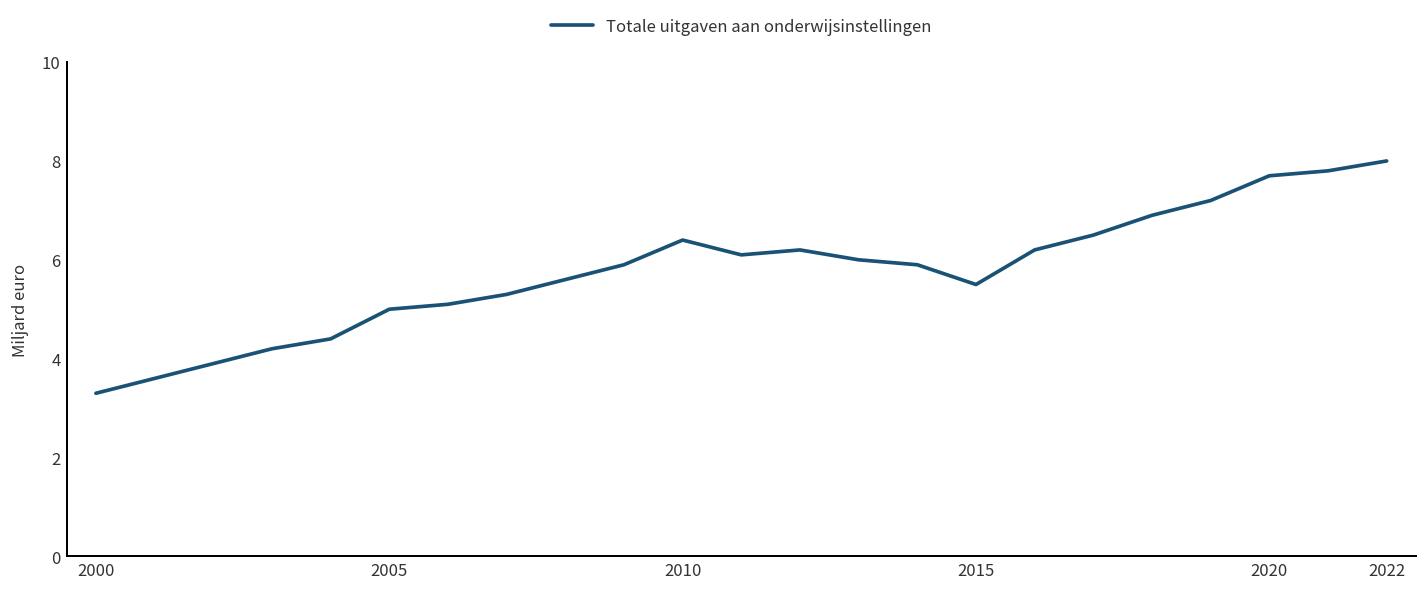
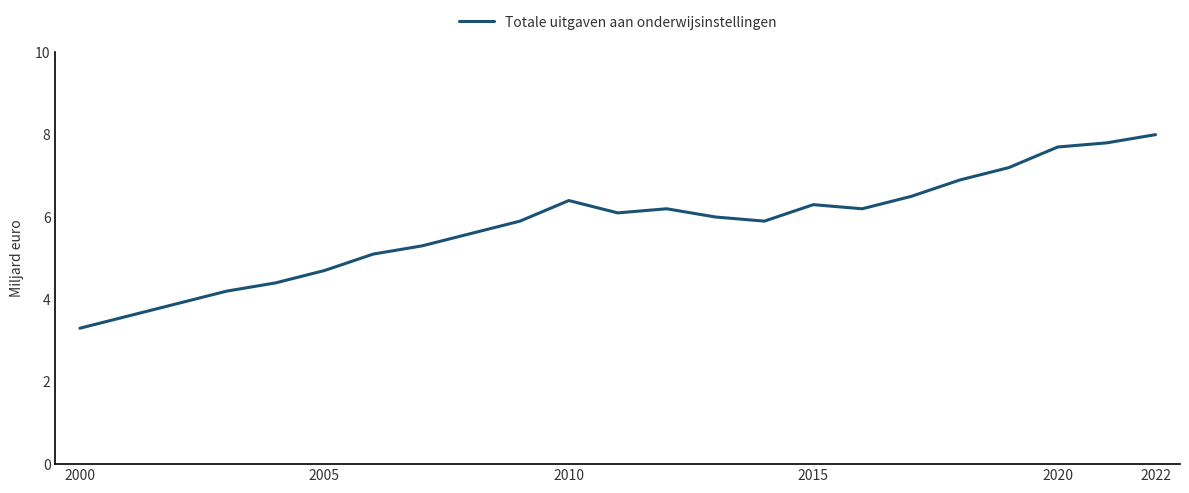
2005: 5.0 -> 4.7
2015: 5.5 -> 6.3
